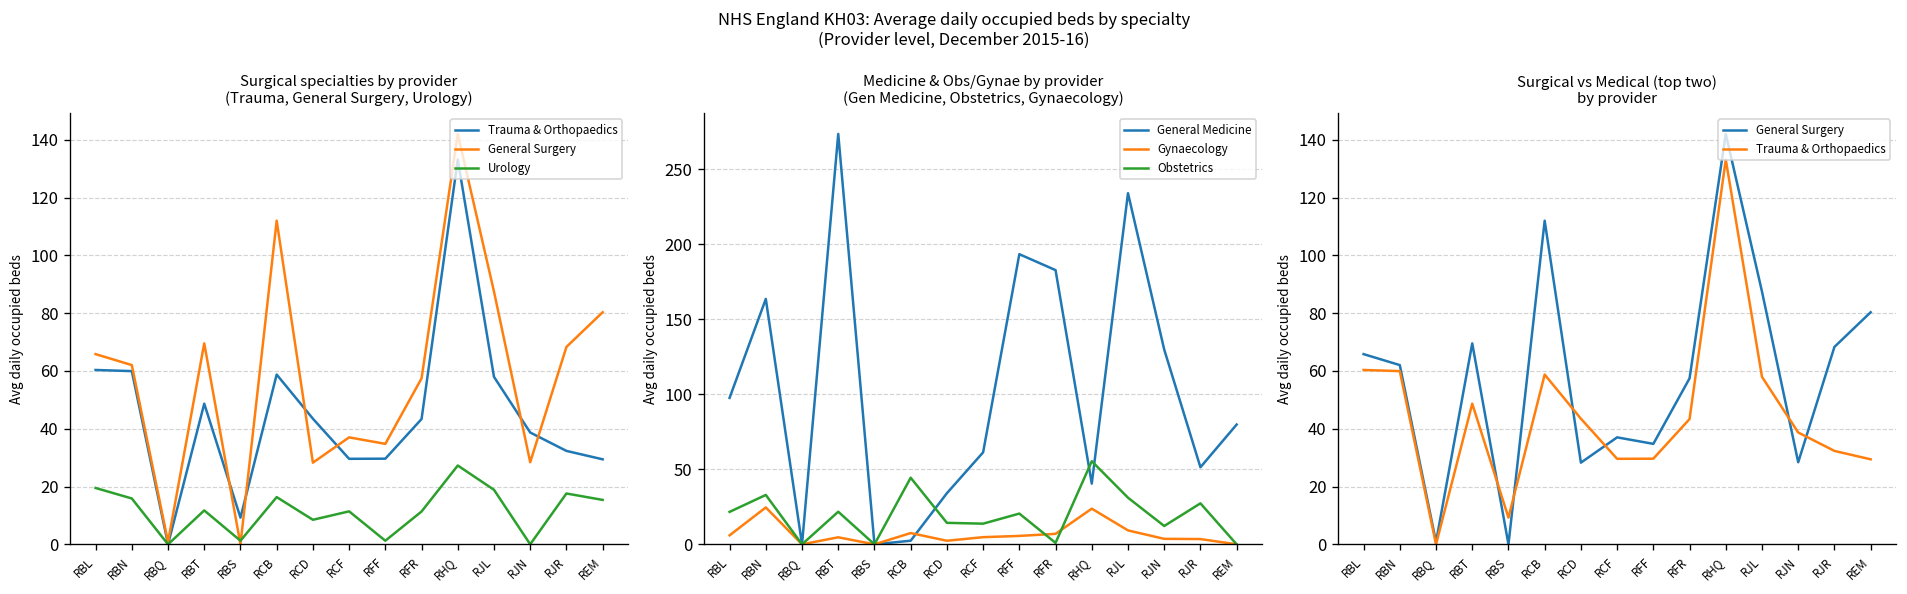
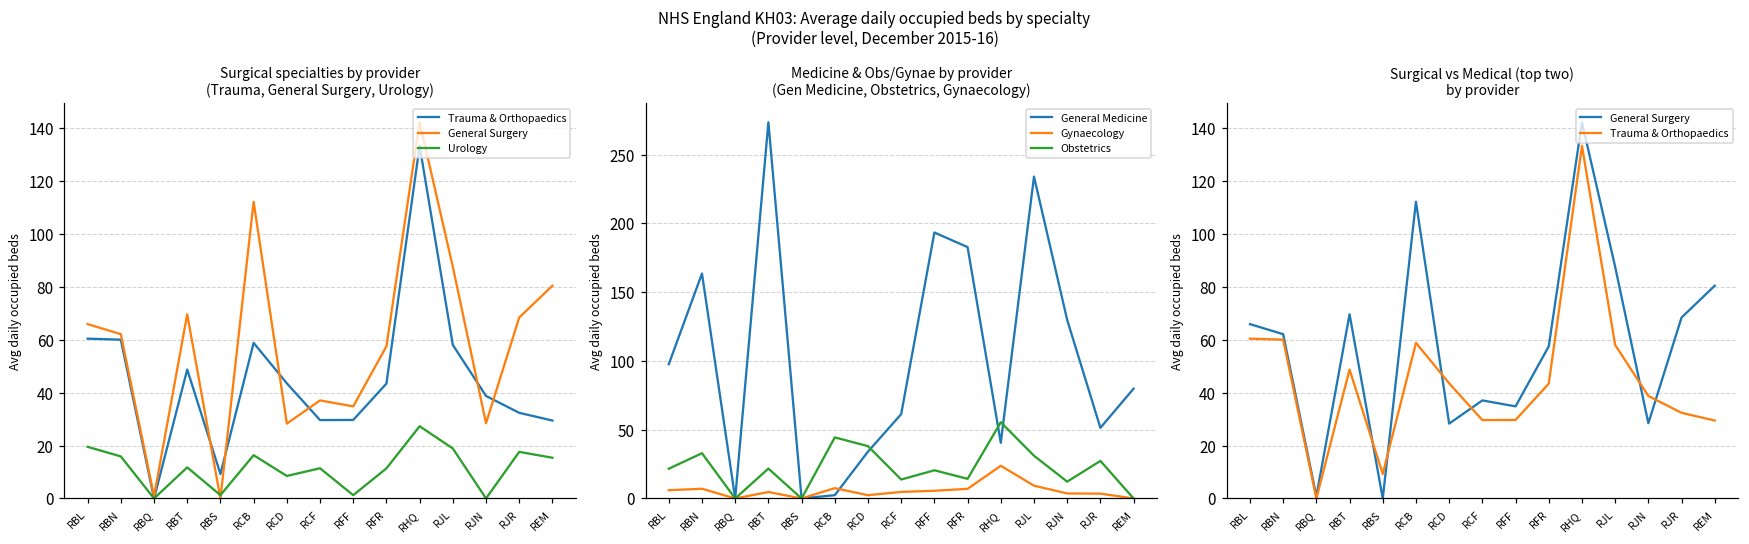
Medicine & Obs/Gynae by provider (Gen Medicine, Obstetrics, Gynaecology), Gynaecology, RBN: 25 -> 7
Medicine & Obs/Gynae by provider (Gen Medicine, Obstetrics, Gynaecology), Obstetrics, RCD: 14 -> 38
Medicine & Obs/Gynae by provider (Gen Medicine, Obstetrics, Gynaecology), Obstetrics, RFR: 1 -> 14
